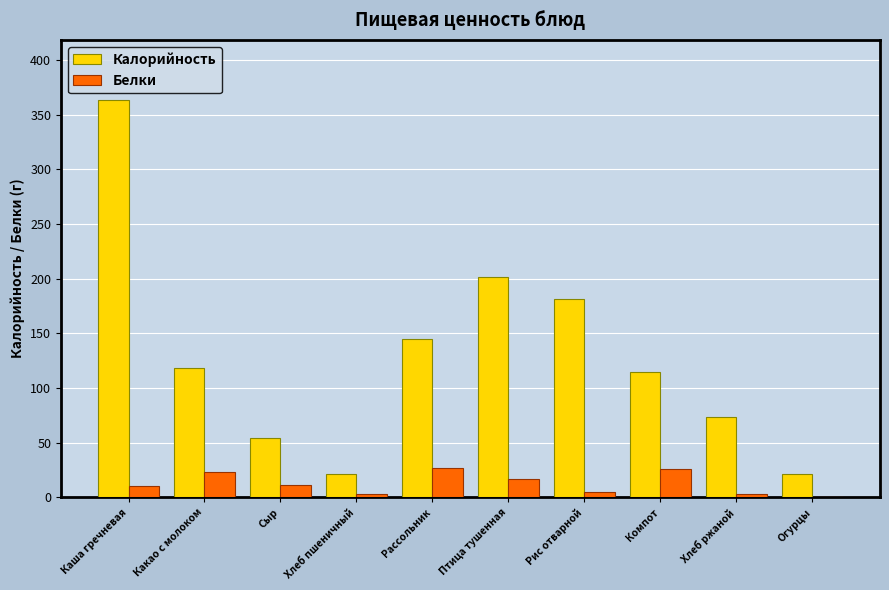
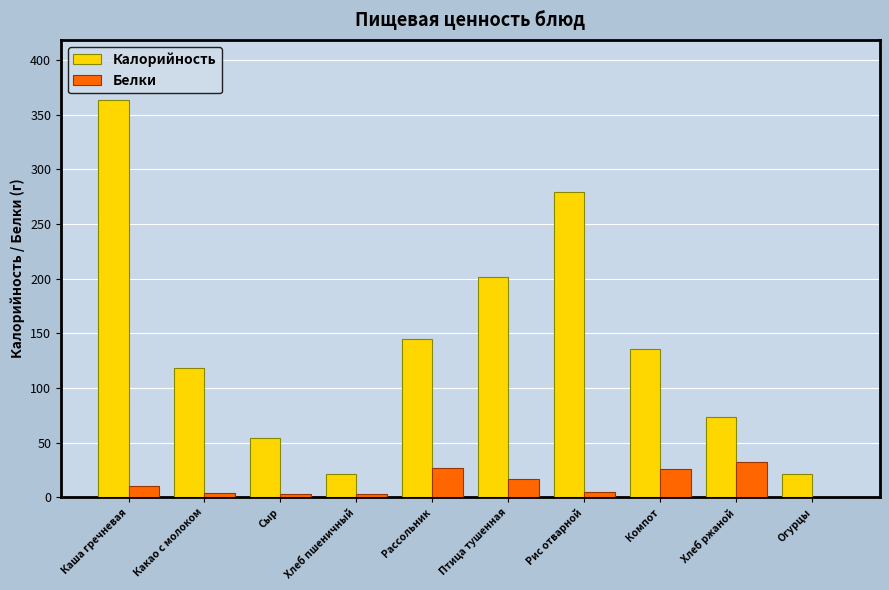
Белки, Какао с молоком: 24 -> 4
Белки, Сыр: 12 -> 3
Калорийность, Рис отварной: 182 -> 280
Калорийность, Компот: 115 -> 136
Белки, Хлеб ржаной: 3 -> 32
